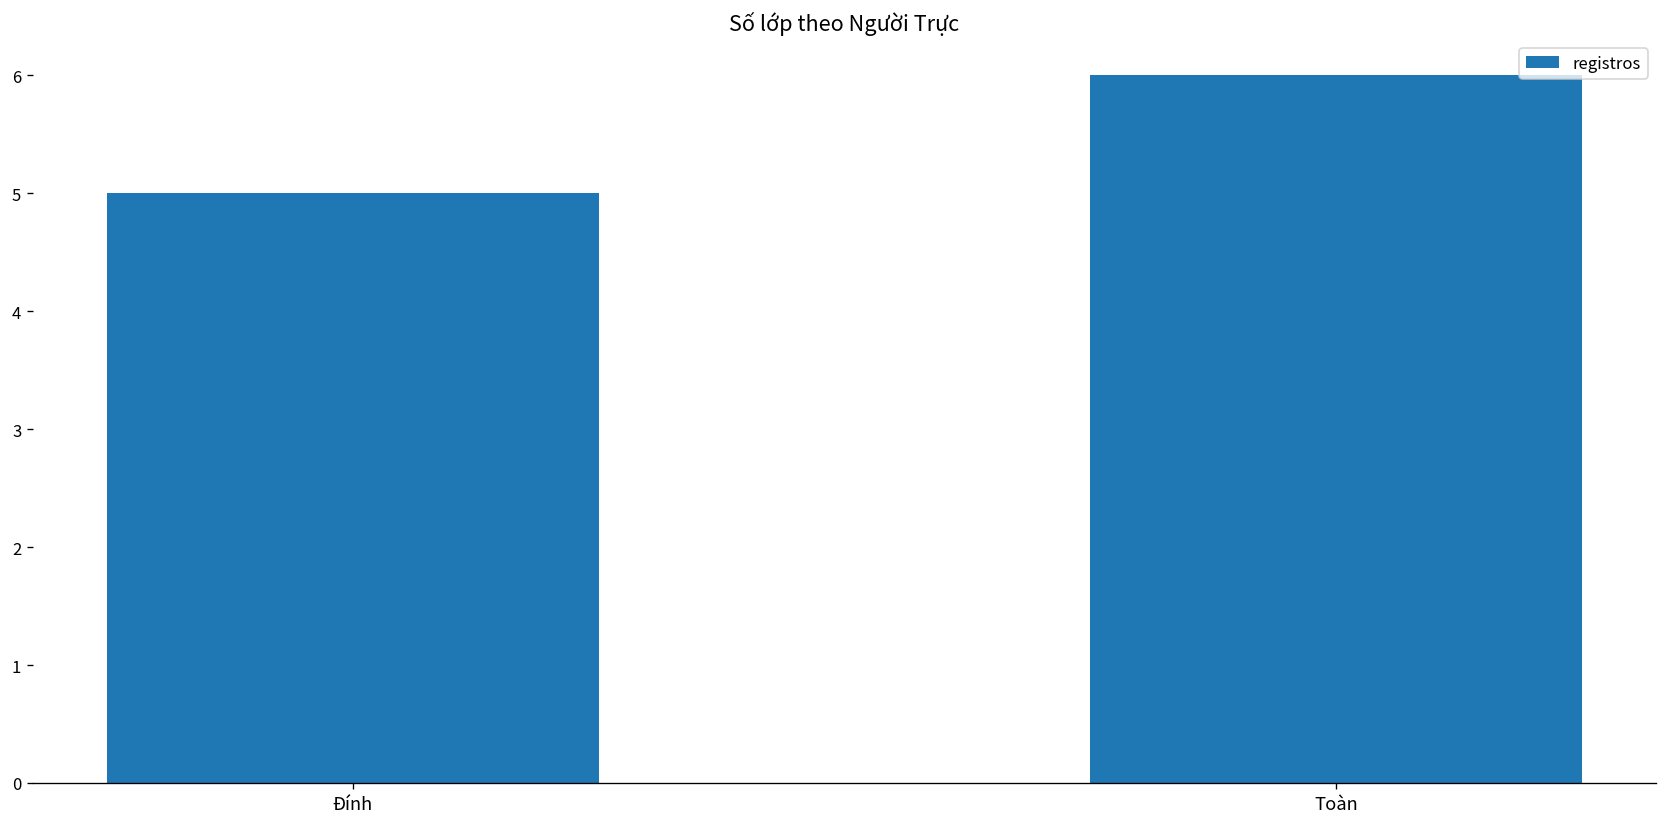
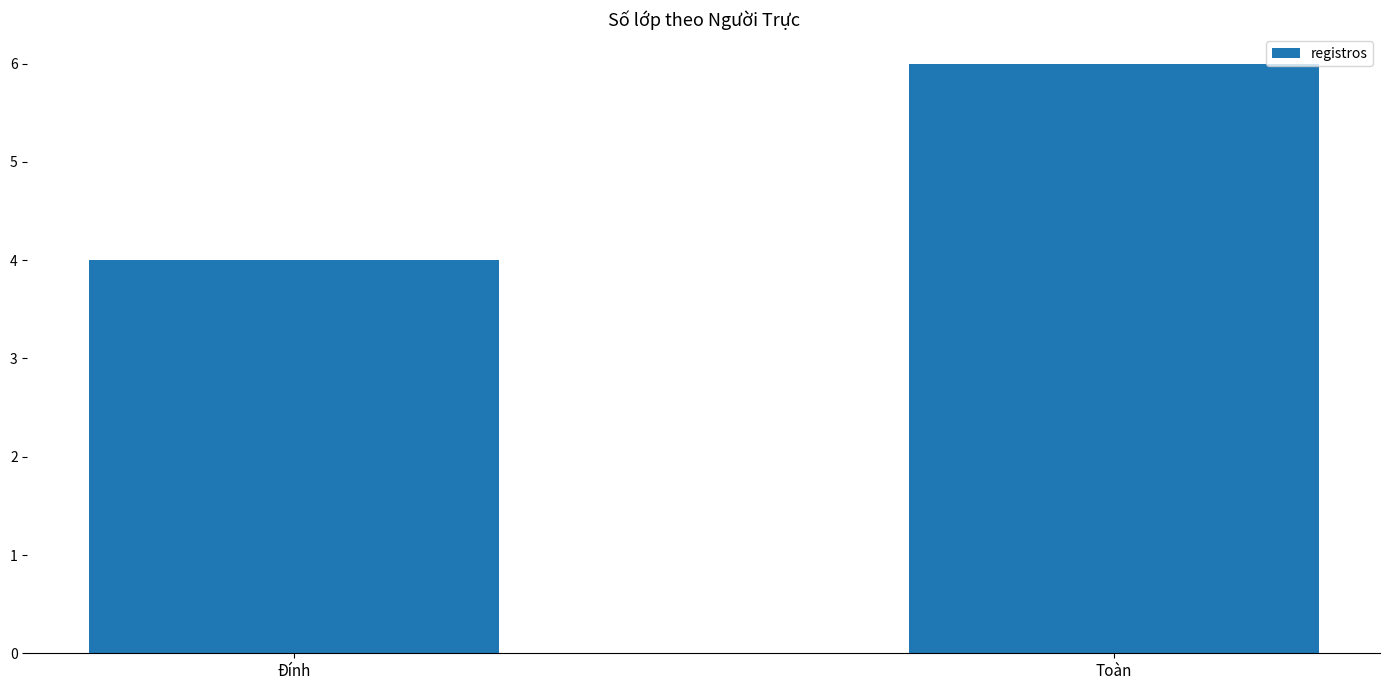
Đính: 5 -> 4
